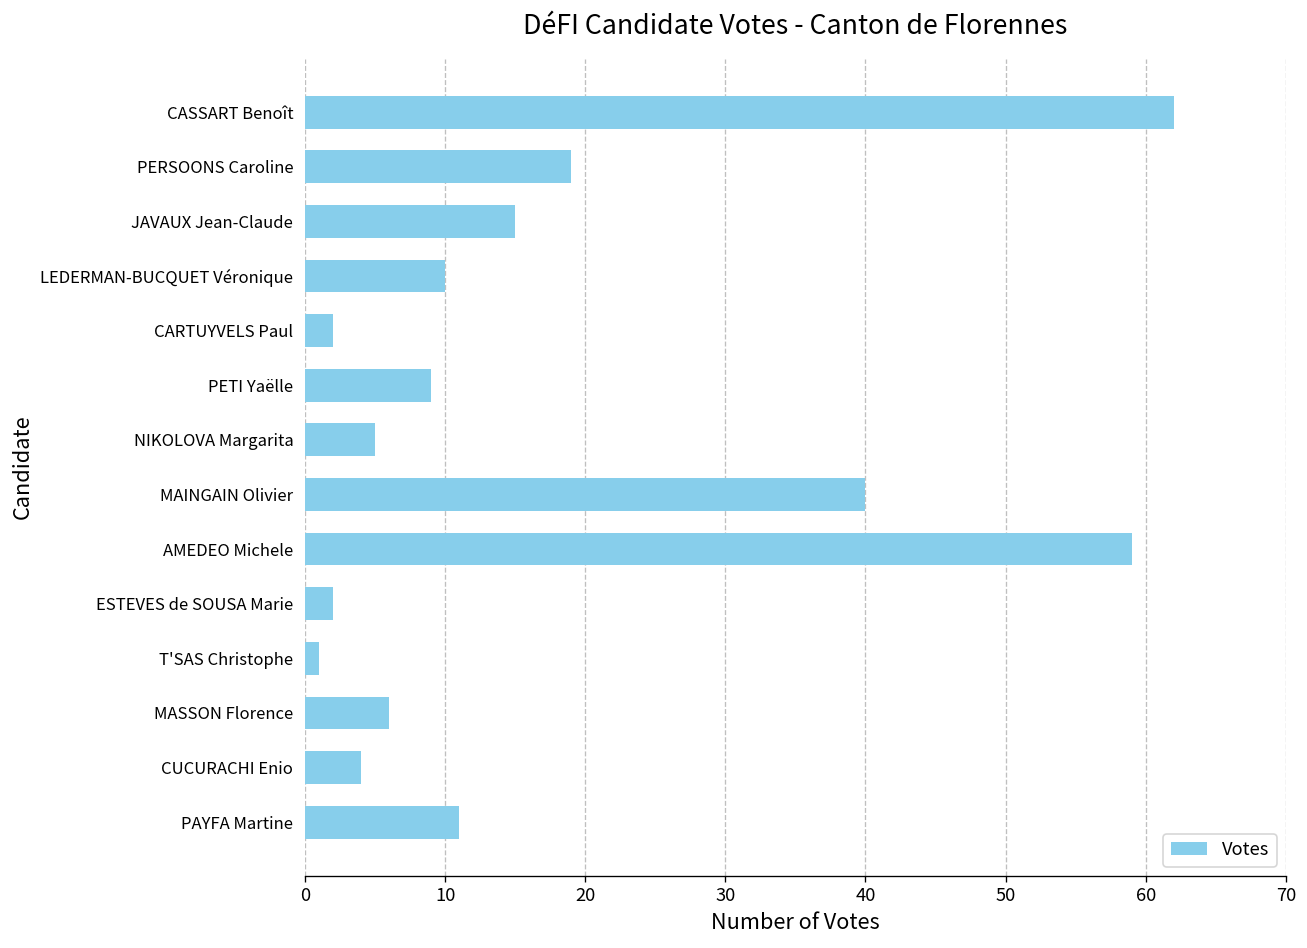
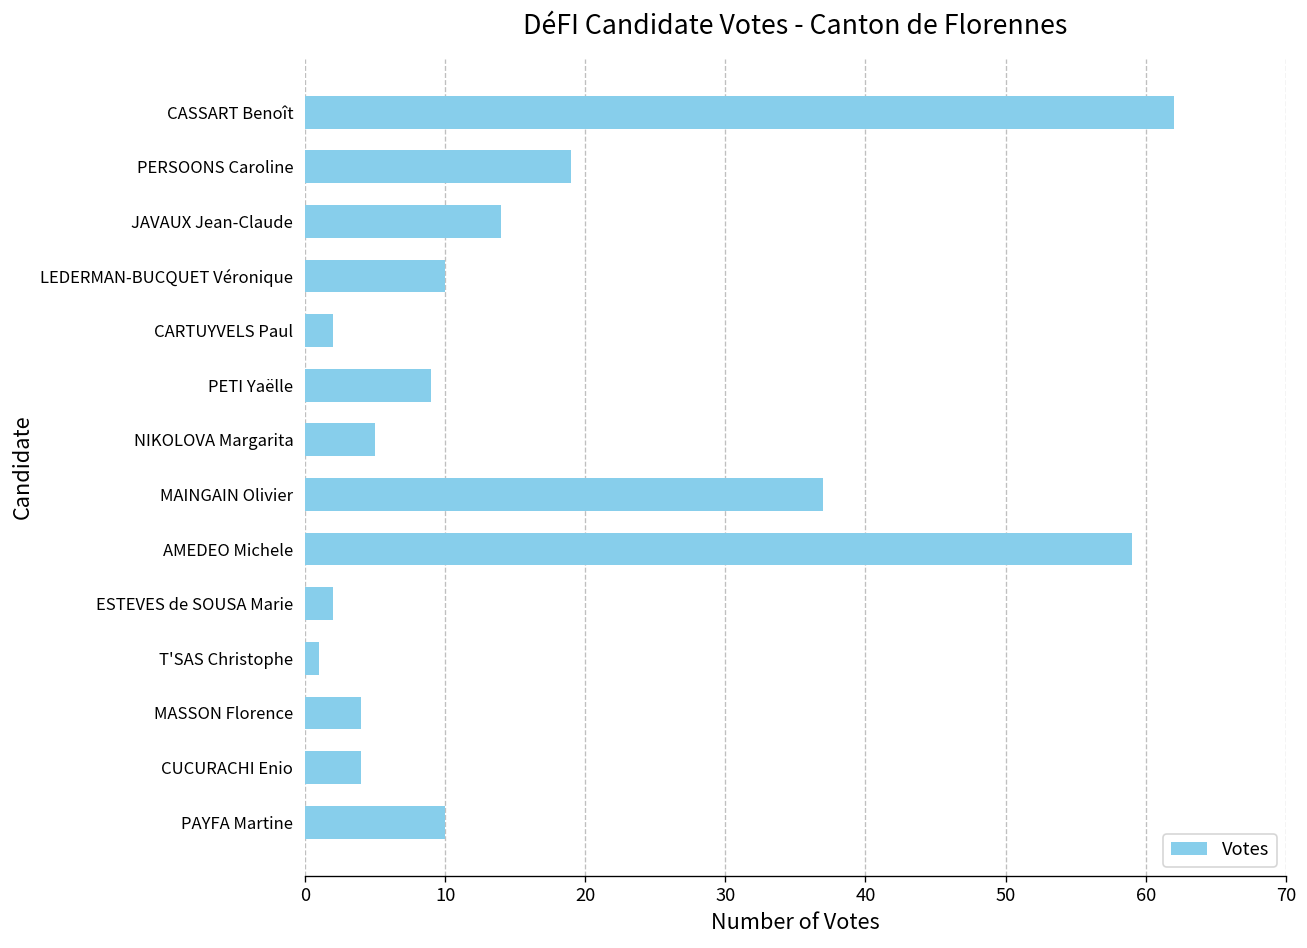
JAVAUX Jean-Claude: 15 -> 14
MAINGAIN Olivier: 40 -> 37
MASSON Florence: 6 -> 4
PAYFA Martine: 11 -> 10
